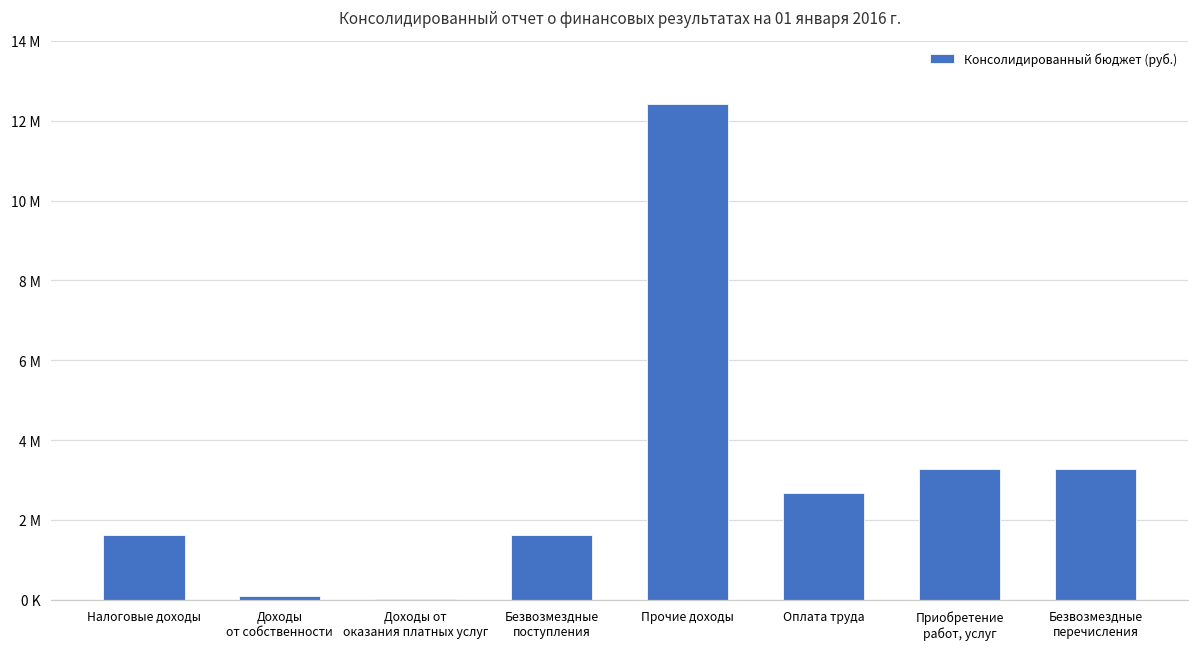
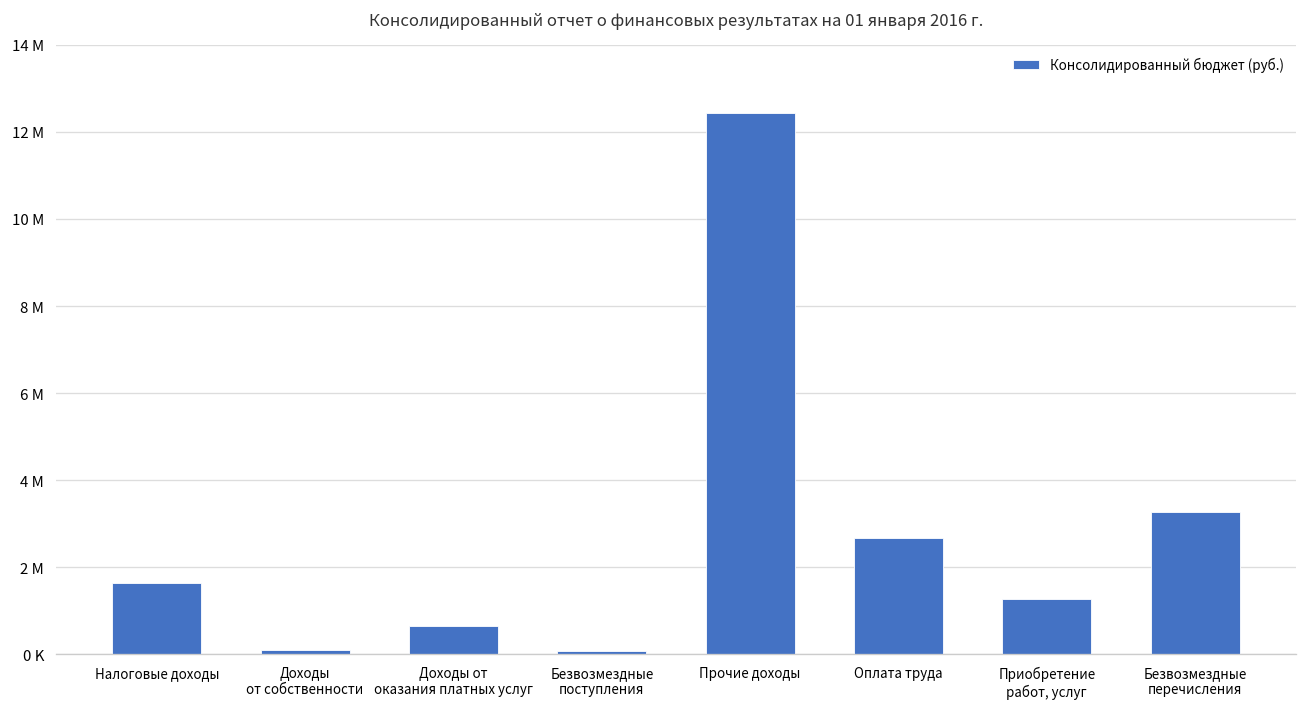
Доходы от оказания платных услуг: 0 -> 600000
Безвозмездные поступления: 1600000 -> 100000
Приобретение работ, услуг: 3300000 -> 1300000
